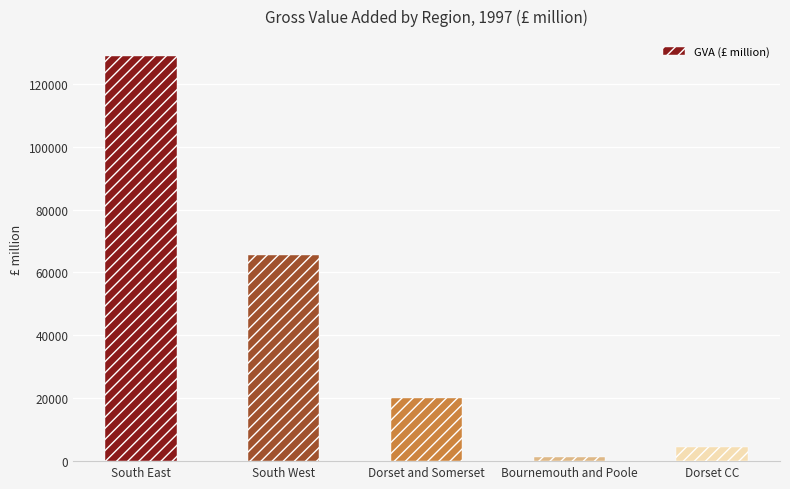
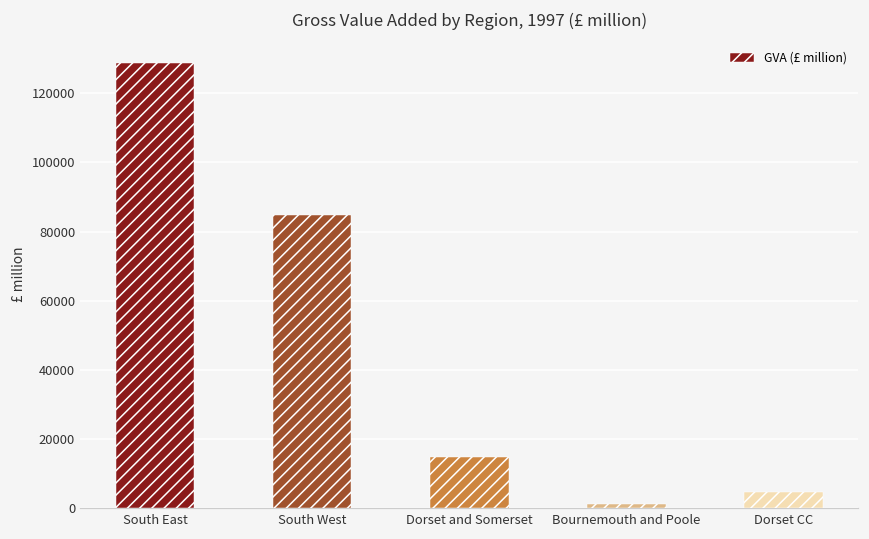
South West: 66000 -> 85000
Dorset and Somerset: 20000 -> 15000
